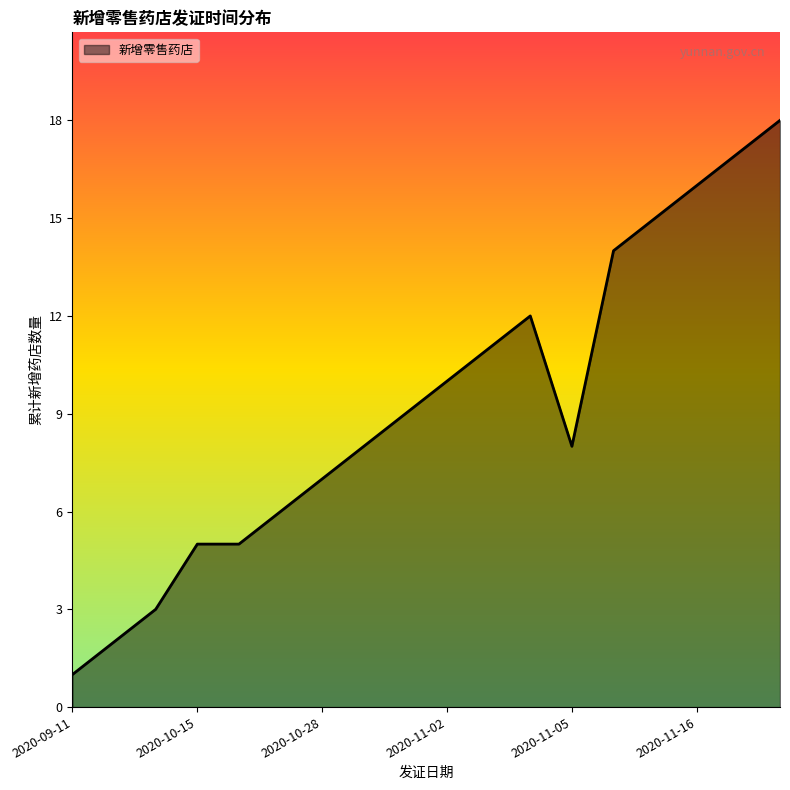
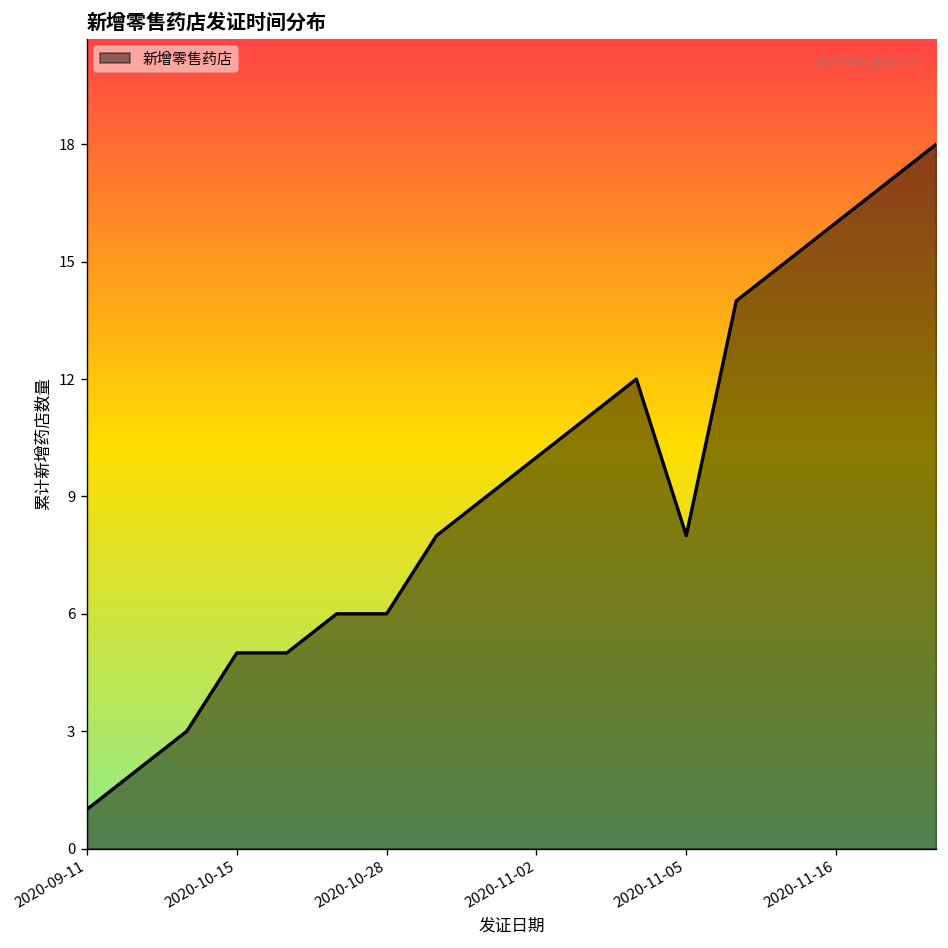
2020-10-28: 7 -> 6
